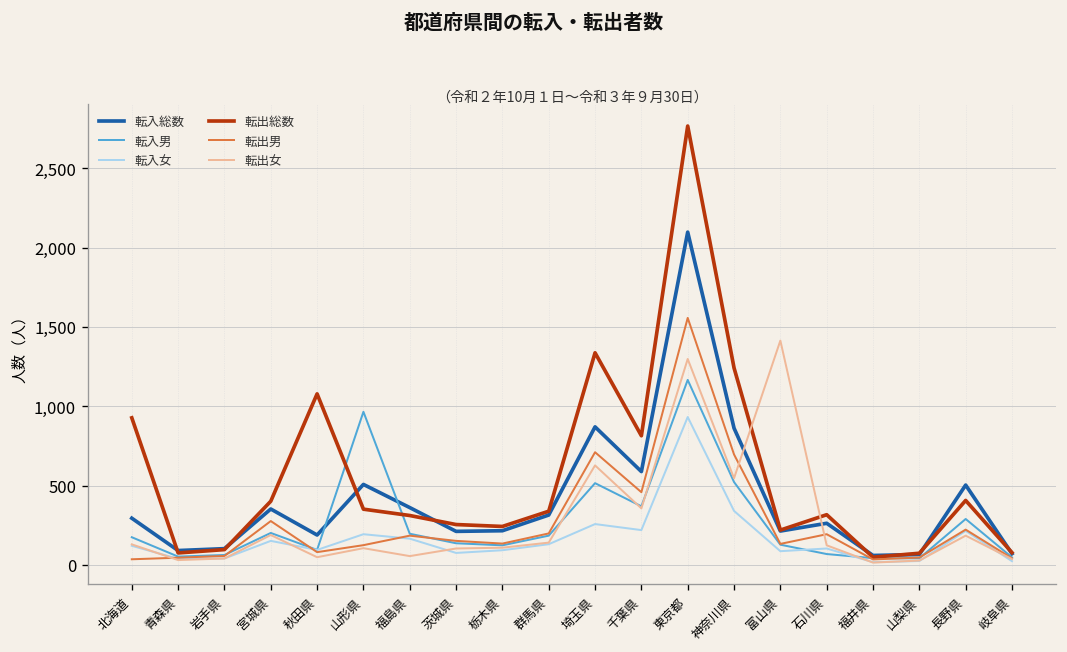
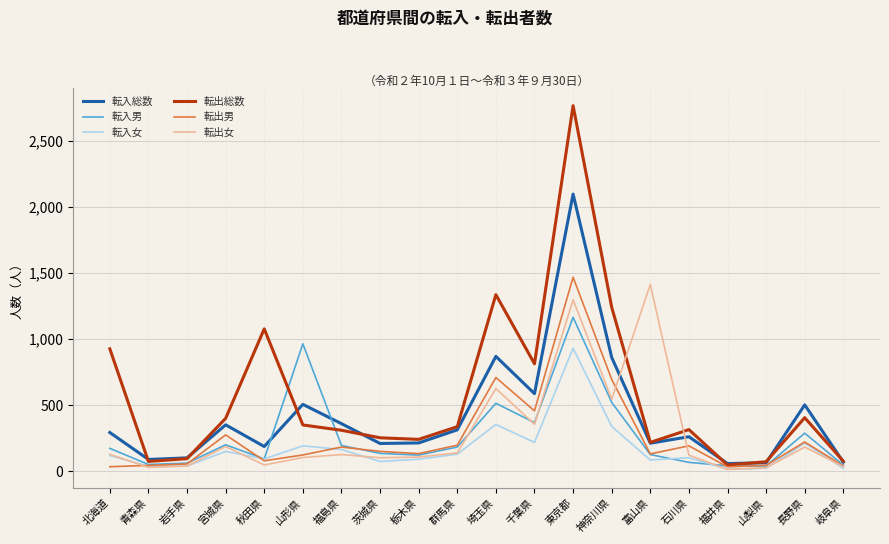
転出女, 福島県: 60 -> 130
転入女, 埼玉県: 260 -> 360
転出男, 東京都: 1,560 -> 1,470
